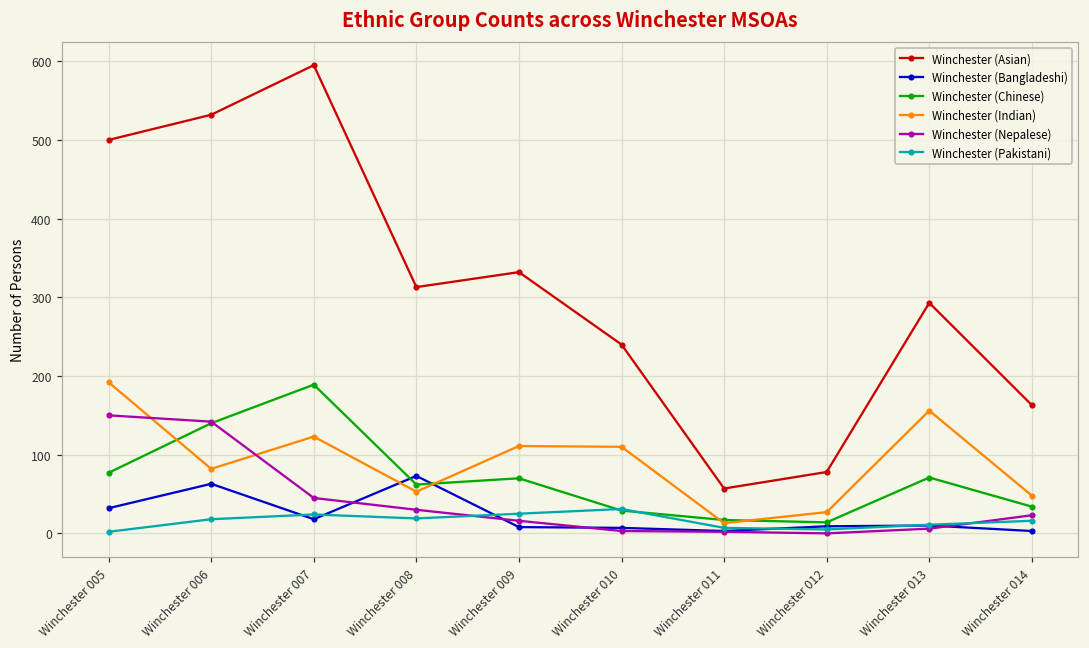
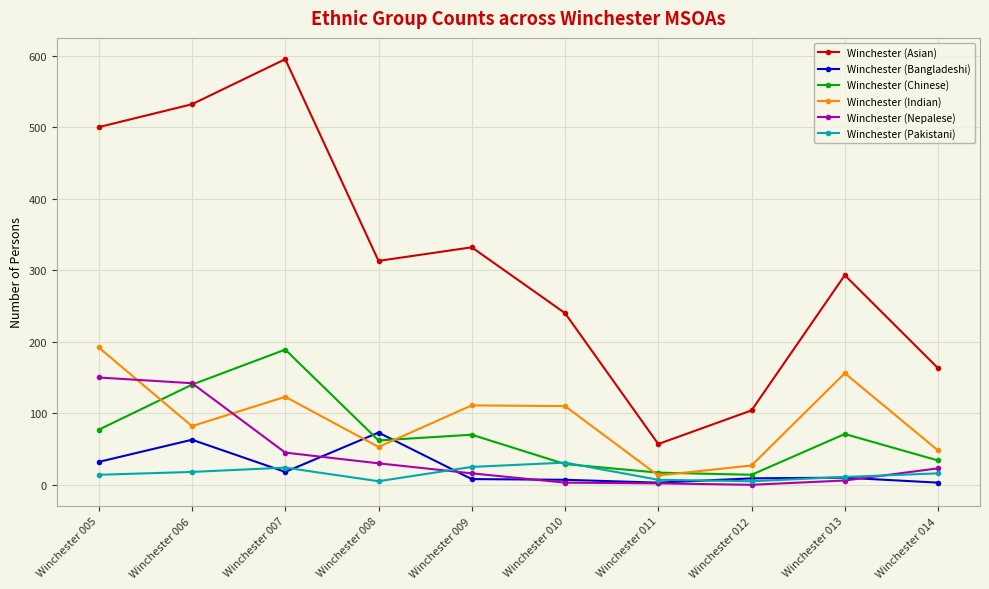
Winchester (Pakistani), Winchester 005: 0 -> 10
Winchester (Pakistani), Winchester 008: 20 -> 10
Winchester (Asian), Winchester 012: 80 -> 100
